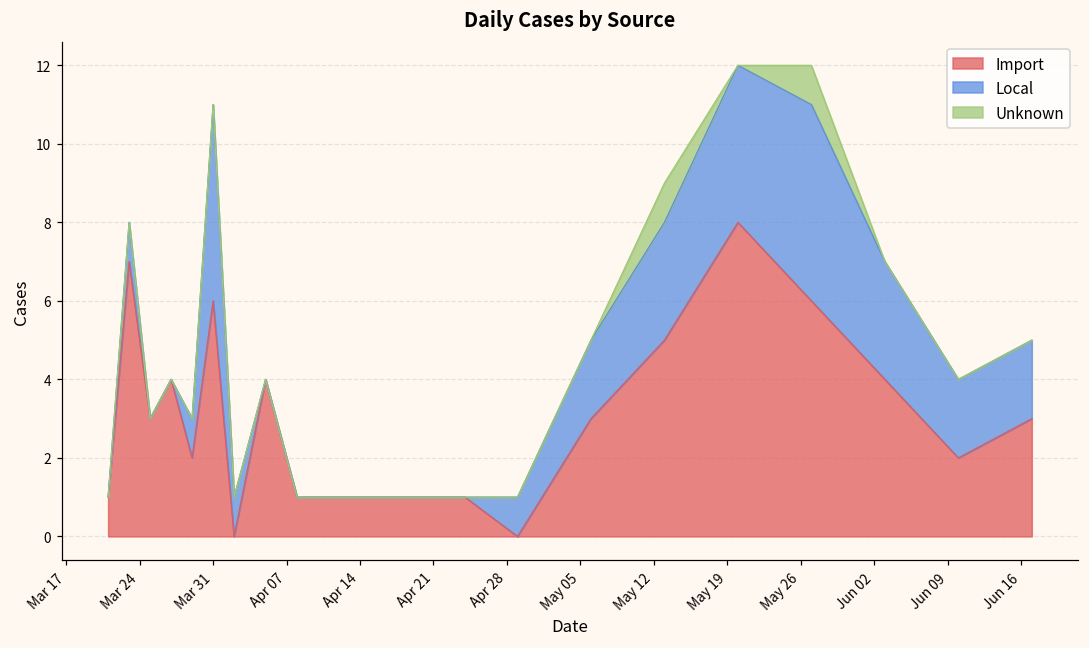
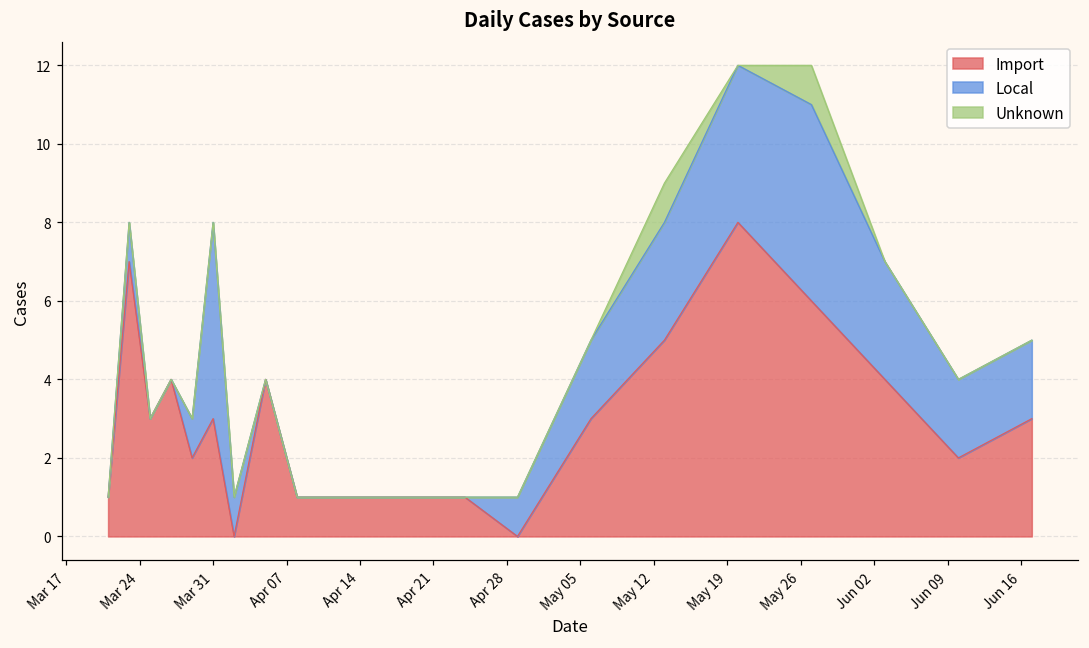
Import, Mar 31: 6 -> 3
